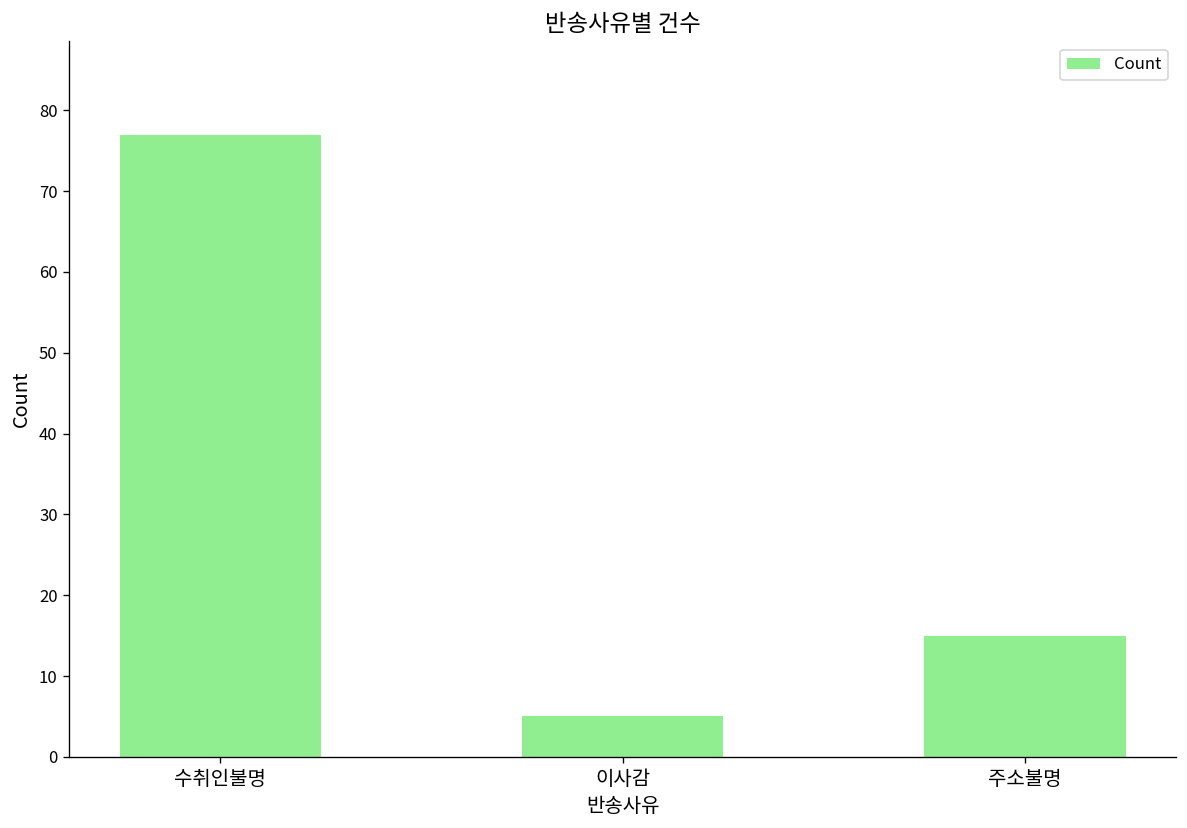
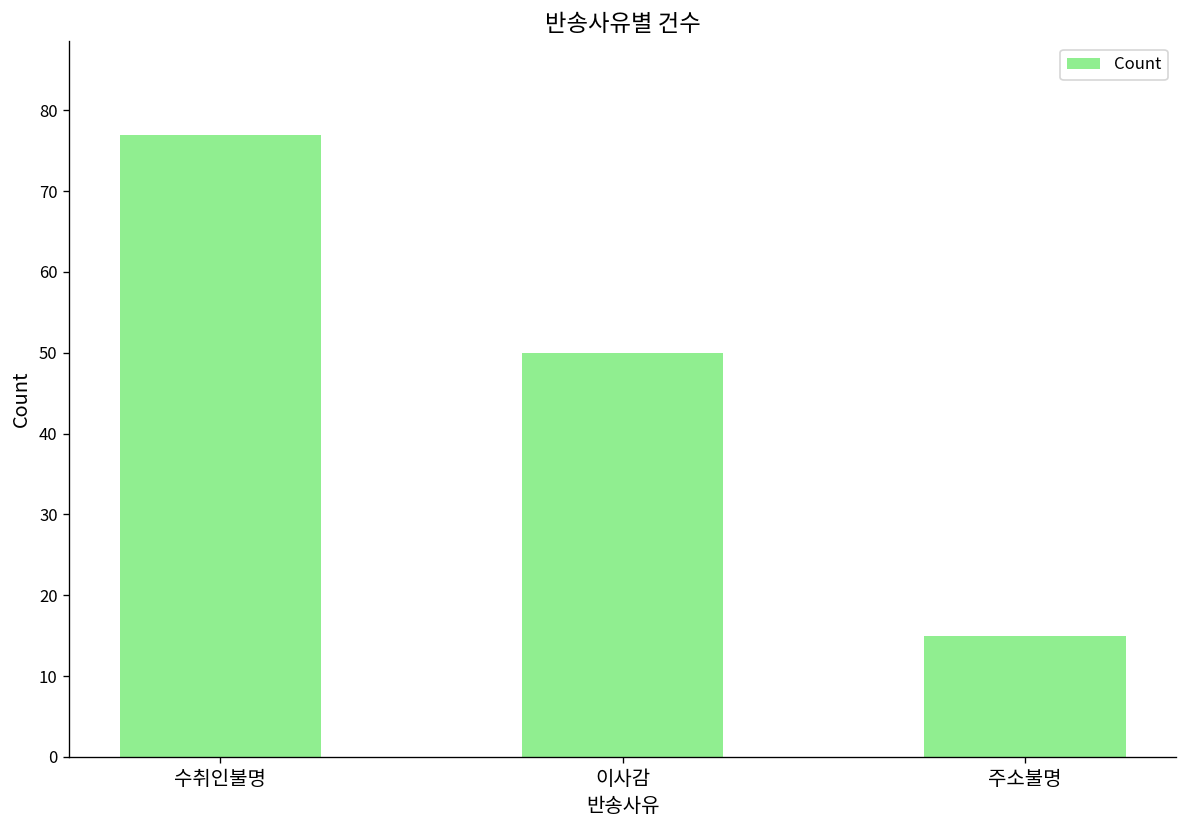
이사감: 5 -> 50
